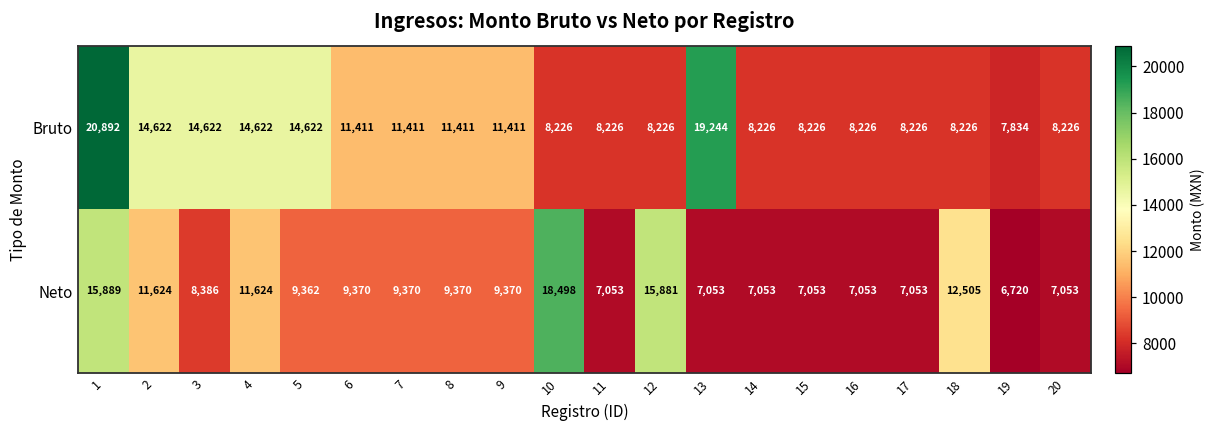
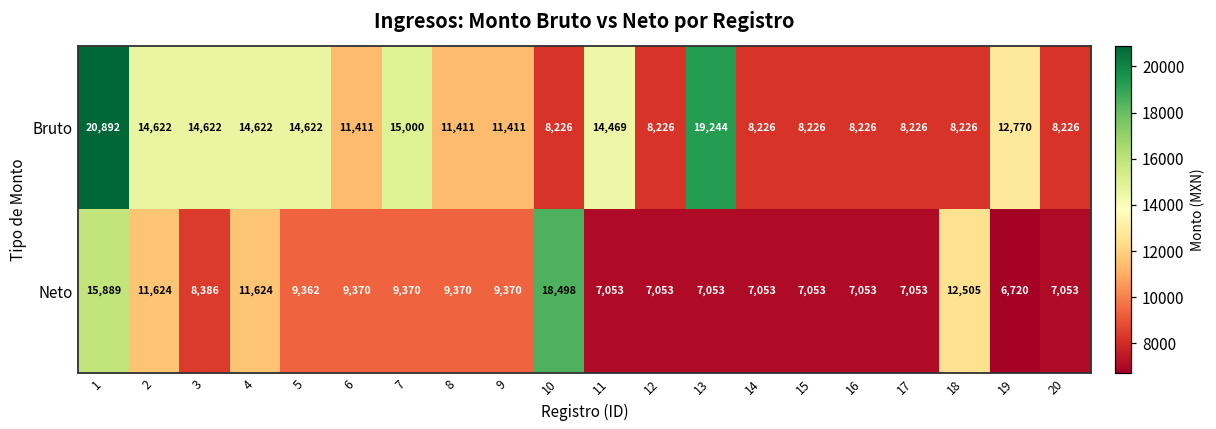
Bruto, 7: 11,411 -> 15,000
Bruto, 11: 8,226 -> 14,469
Bruto, 19: 7,834 -> 12,770
Neto, 12: 15,881 -> 7,053
